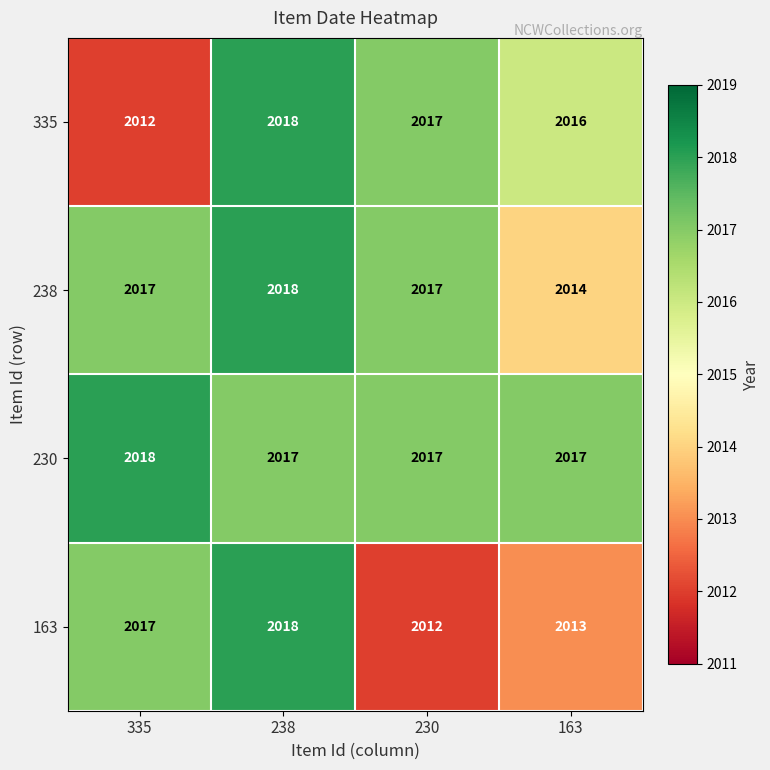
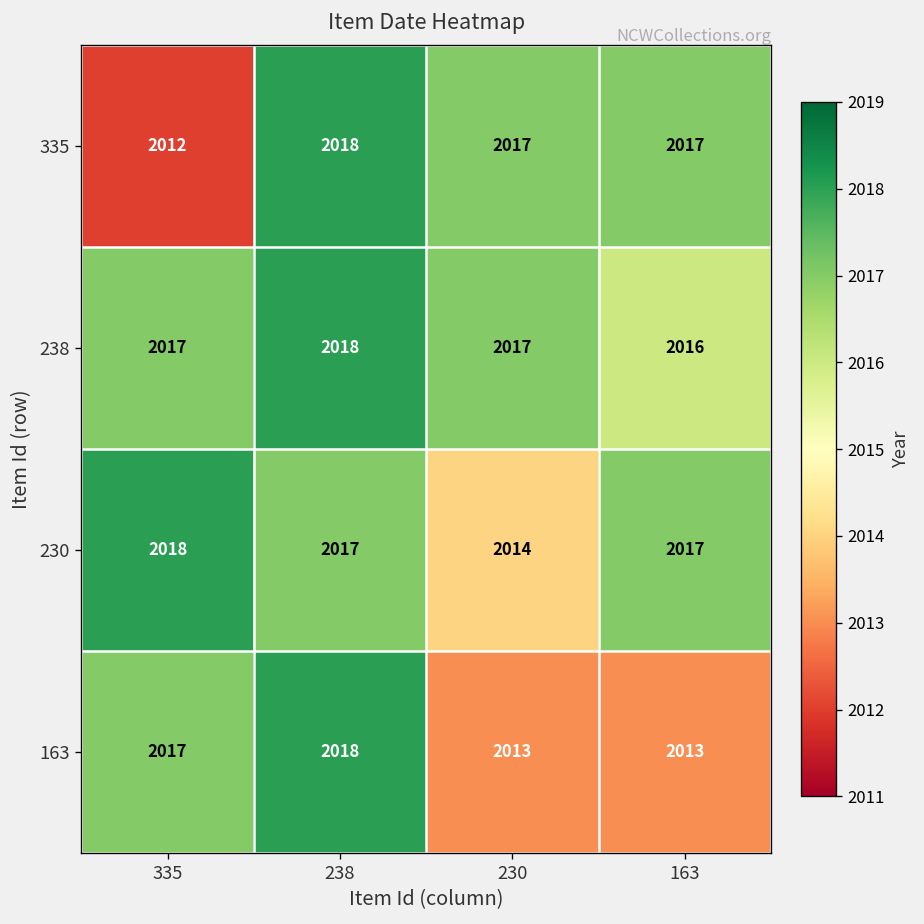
335, 163: 2016 -> 2017
238, 163: 2014 -> 2016
230, 230: 2017 -> 2014
163, 230: 2012 -> 2013
